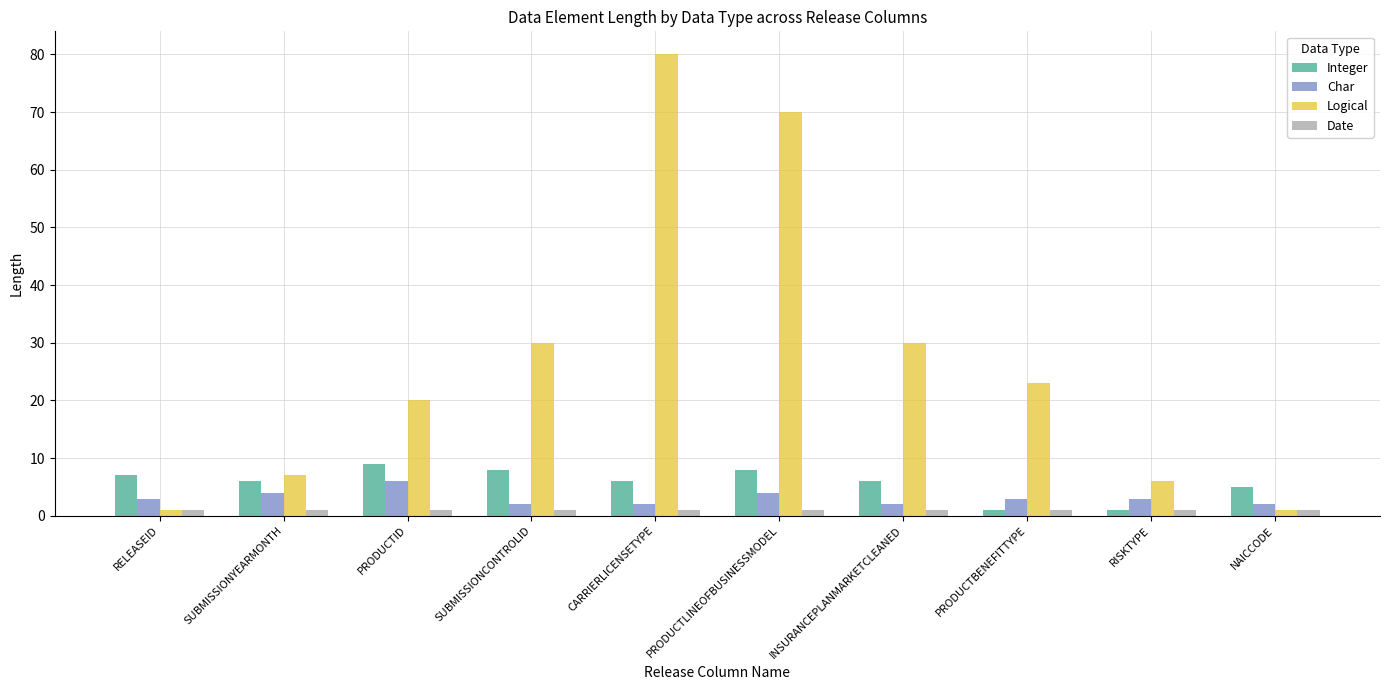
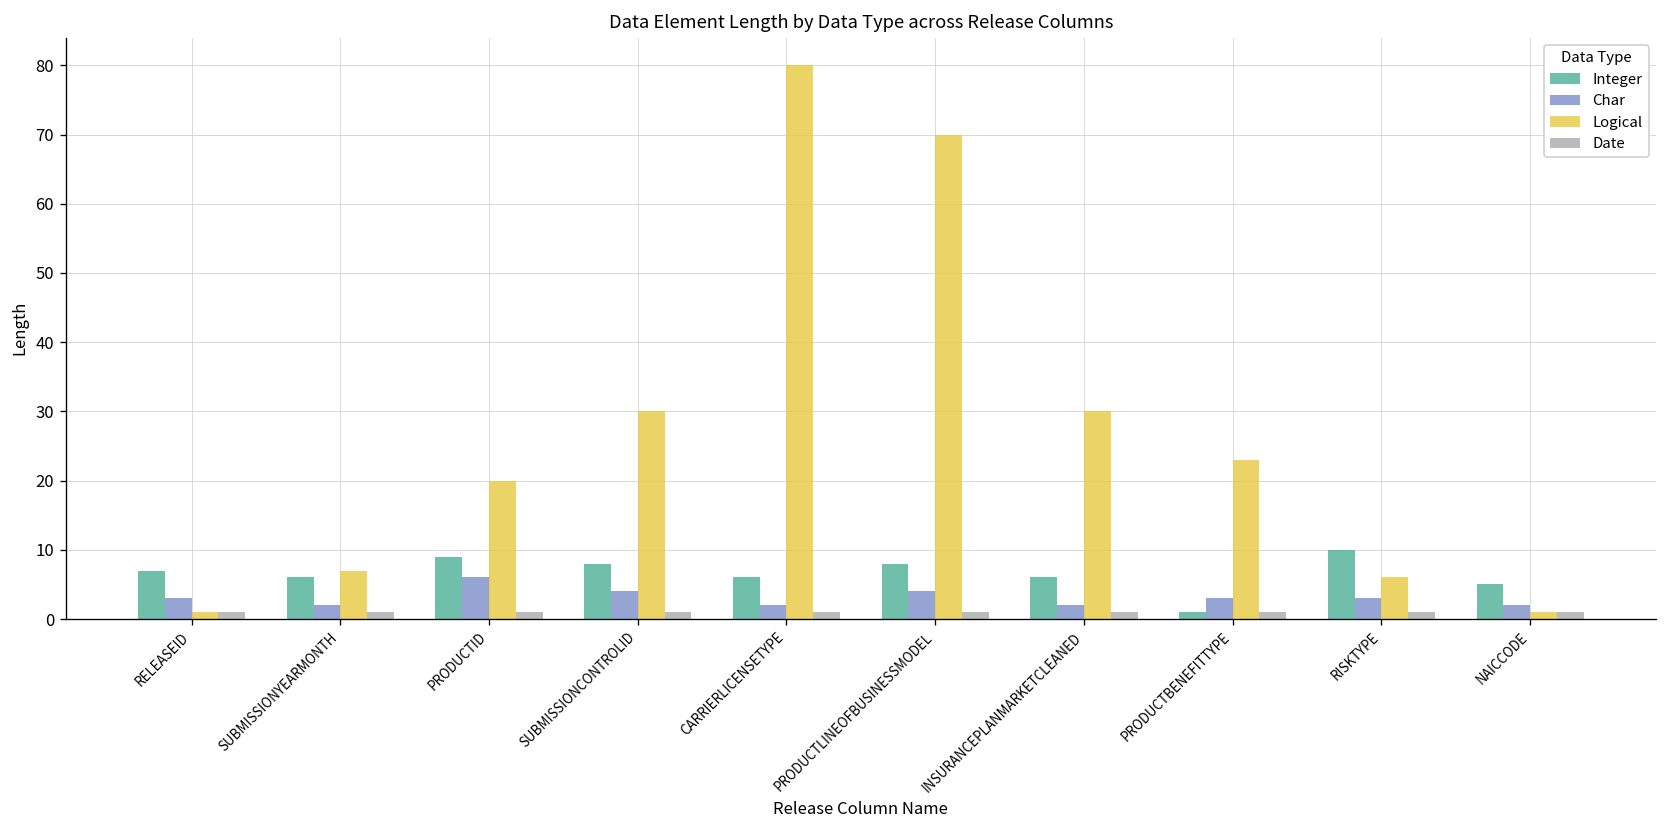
Char, SUBMISSIONYEARMONTH: 4 -> 2
Char, SUBMISSIONCONTROLID: 2 -> 4
Integer, RISKTYPE: 1 -> 10
